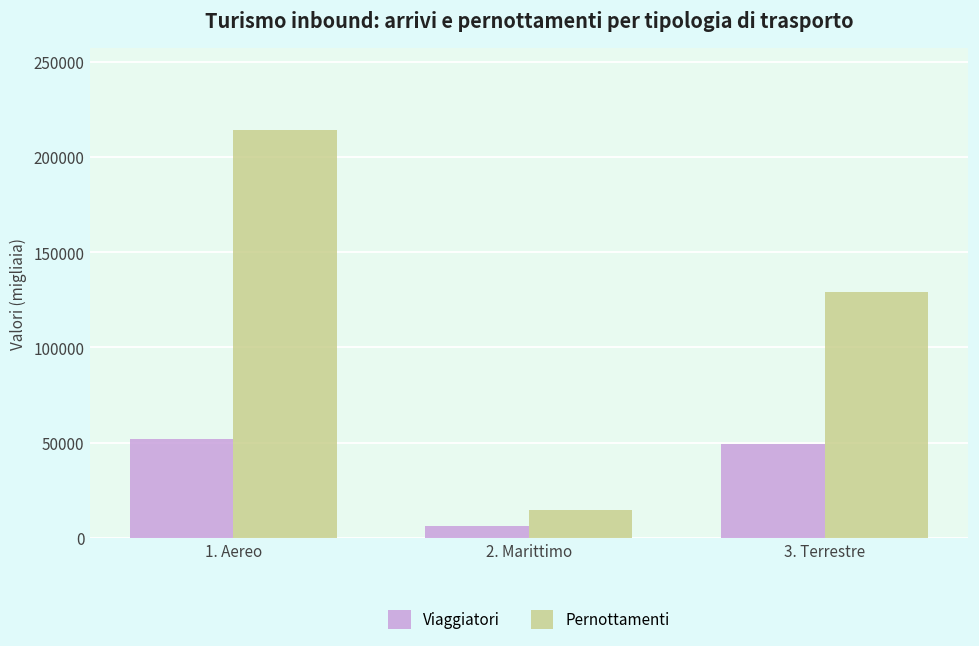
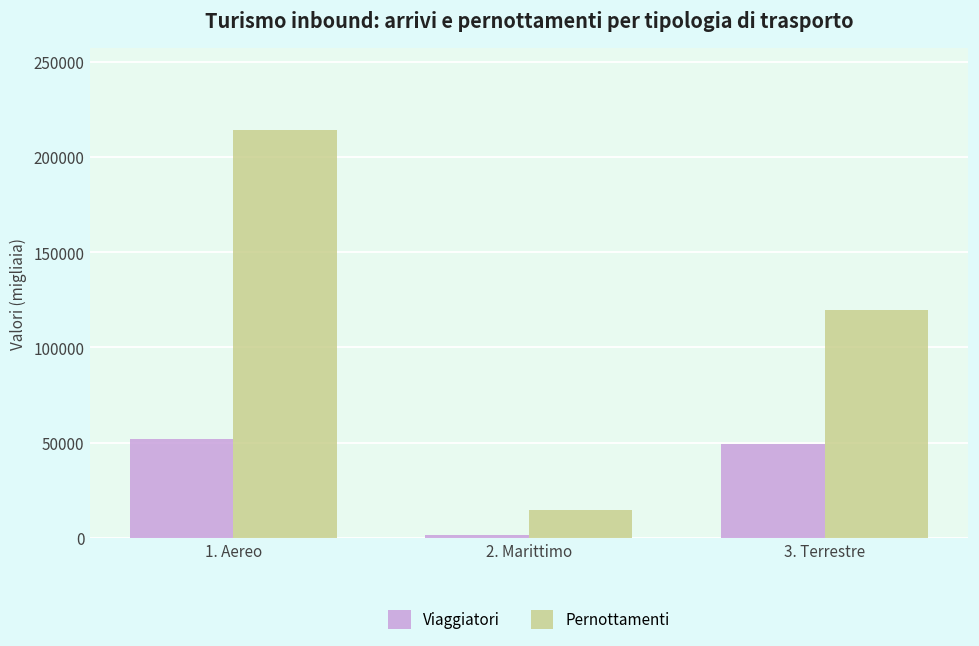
Viaggiatori, 2. Marittimo: 6000 -> 1000
Pernottamenti, 3. Terrestre: 129000 -> 120000
